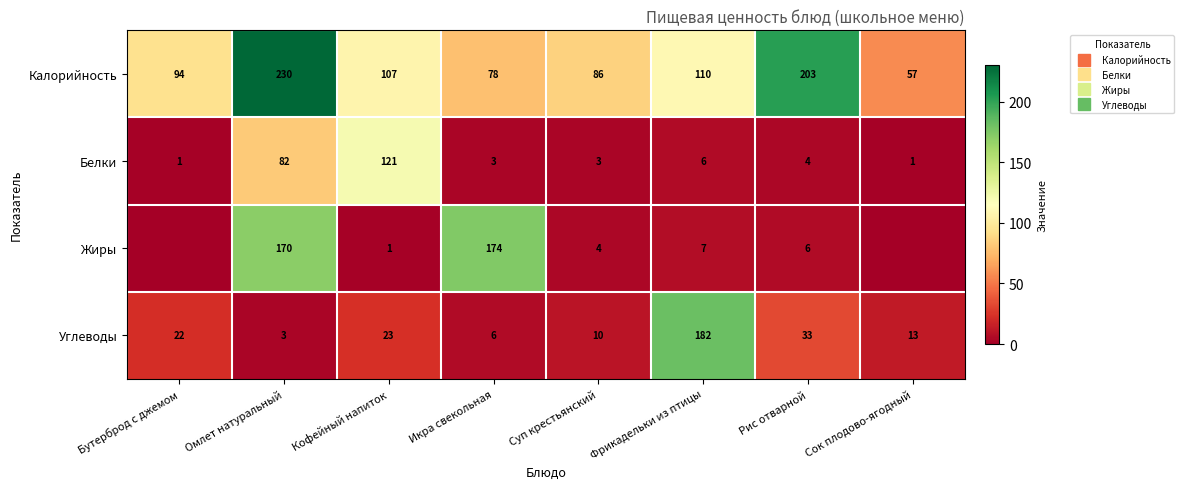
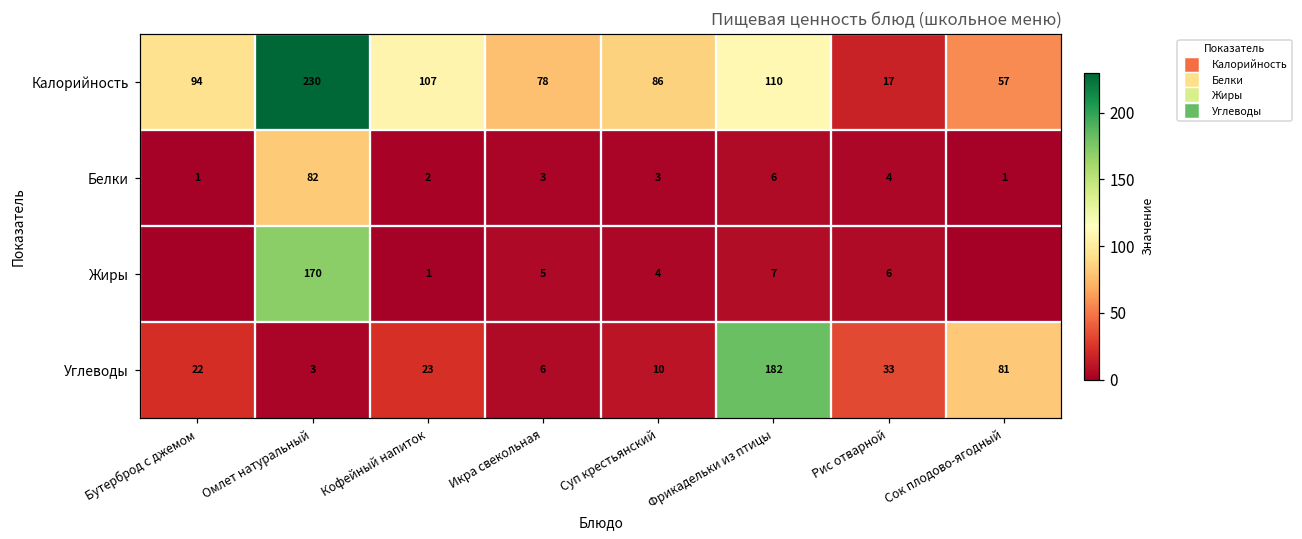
Калорийность, Рис отварной: 203 -> 17
Белки, Кофейный напиток: 121 -> 2
Жиры, Икра свекольная: 174 -> 5
Углеводы, Сок плодово-ягодный: 13 -> 81
